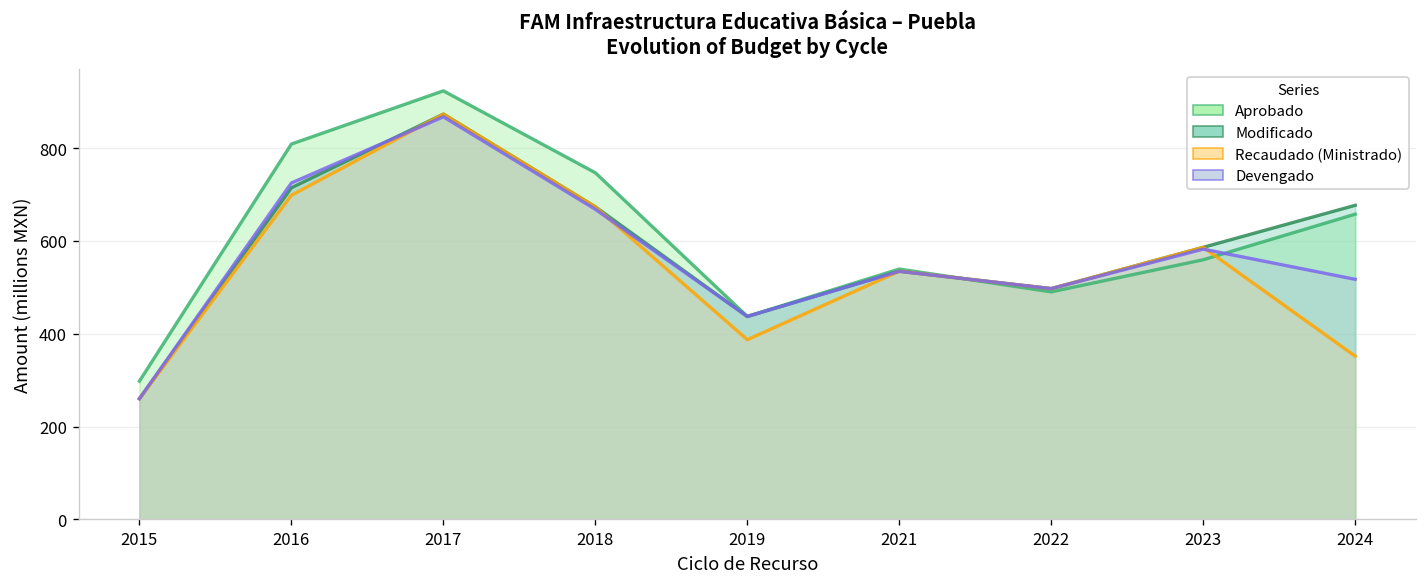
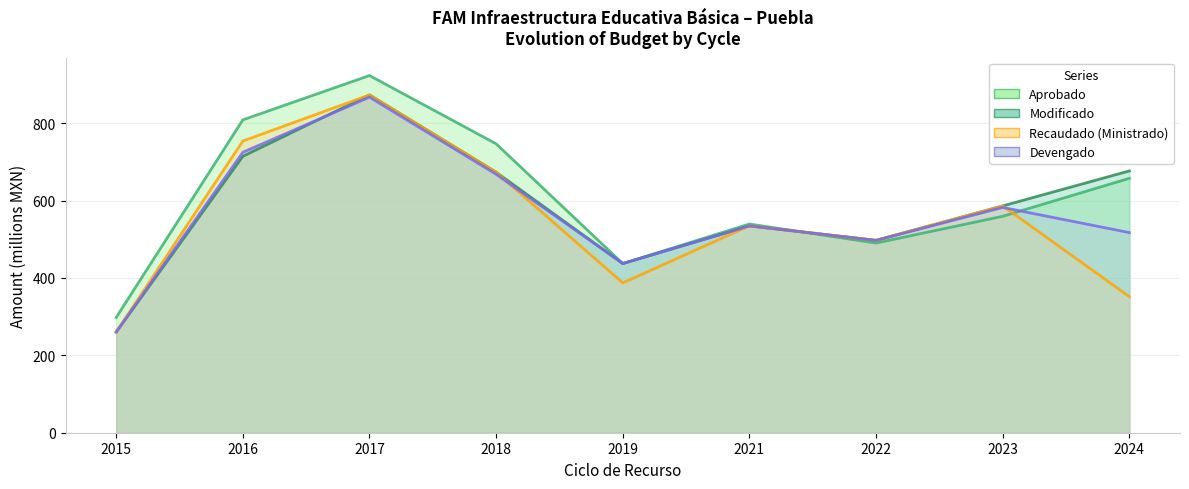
Recaudado (Ministrado), 2016: 700 -> 750
